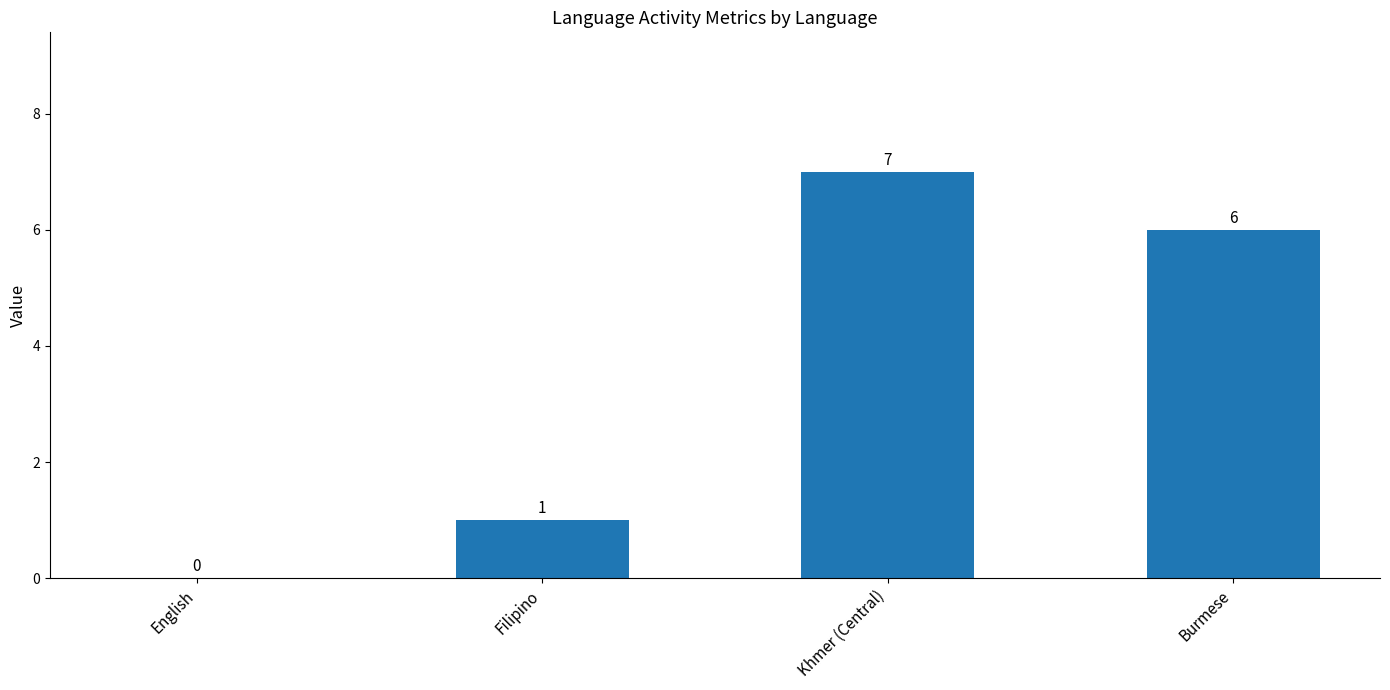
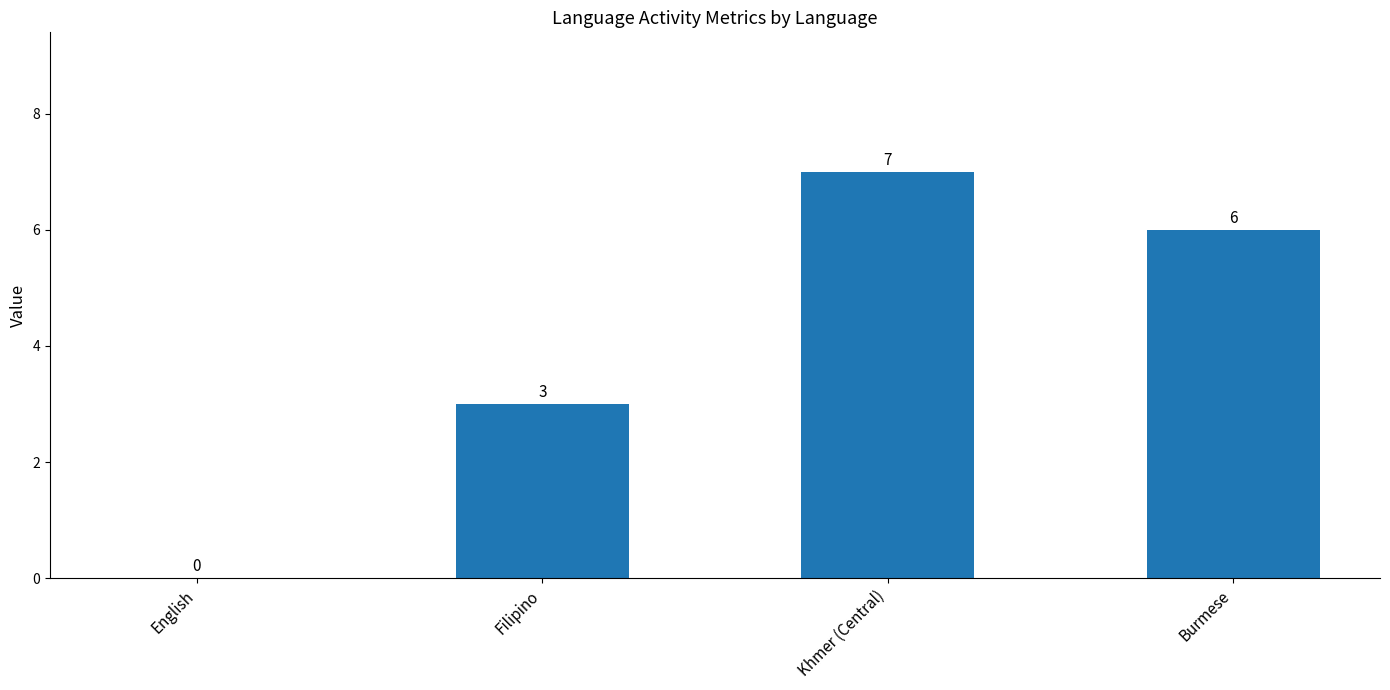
Filipino: 1 -> 3
